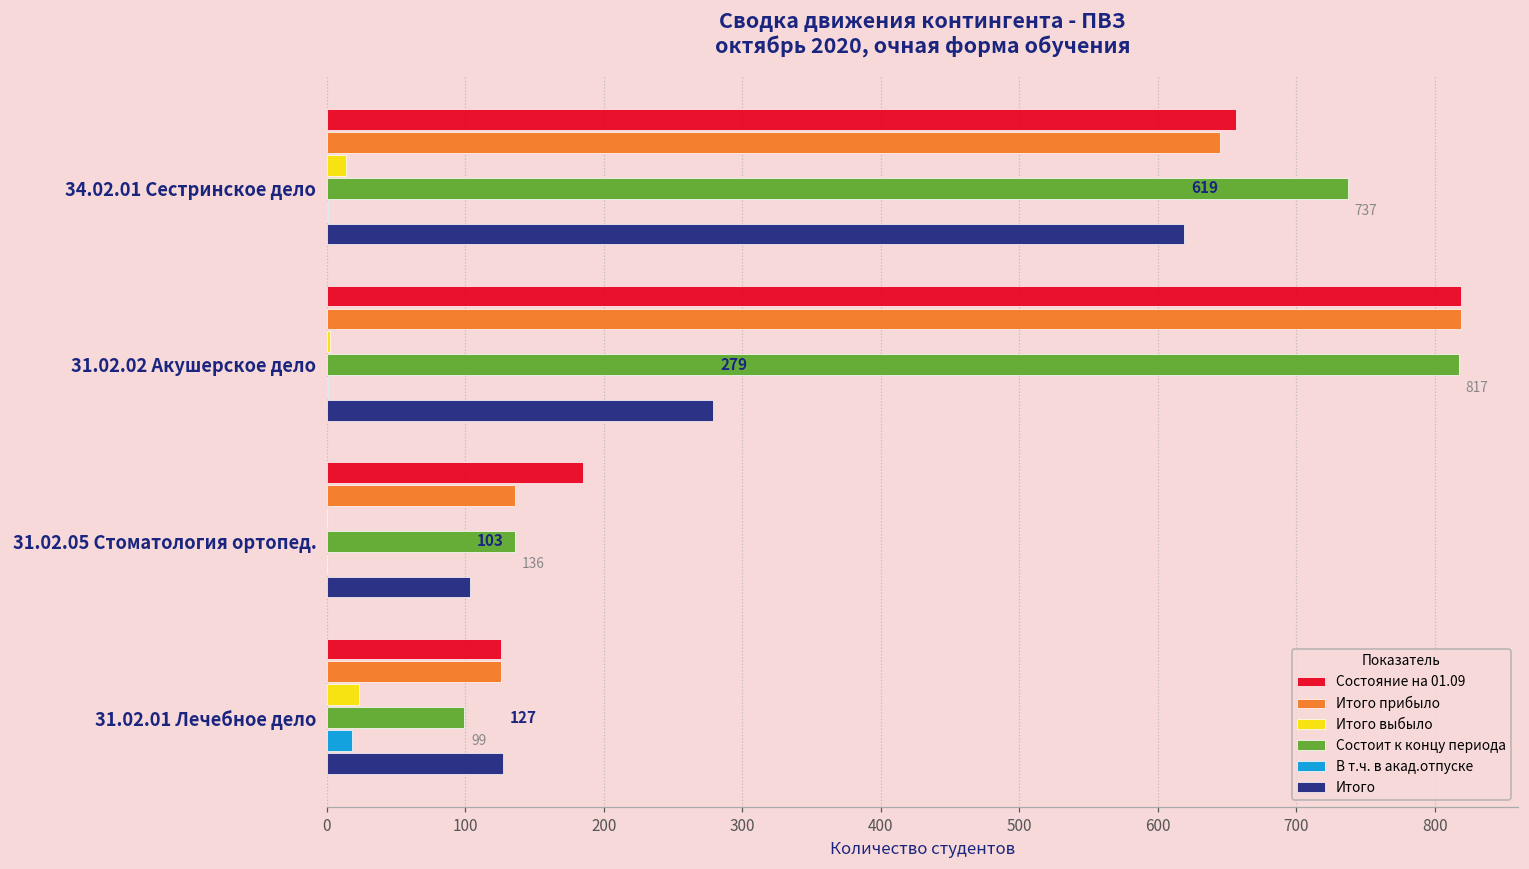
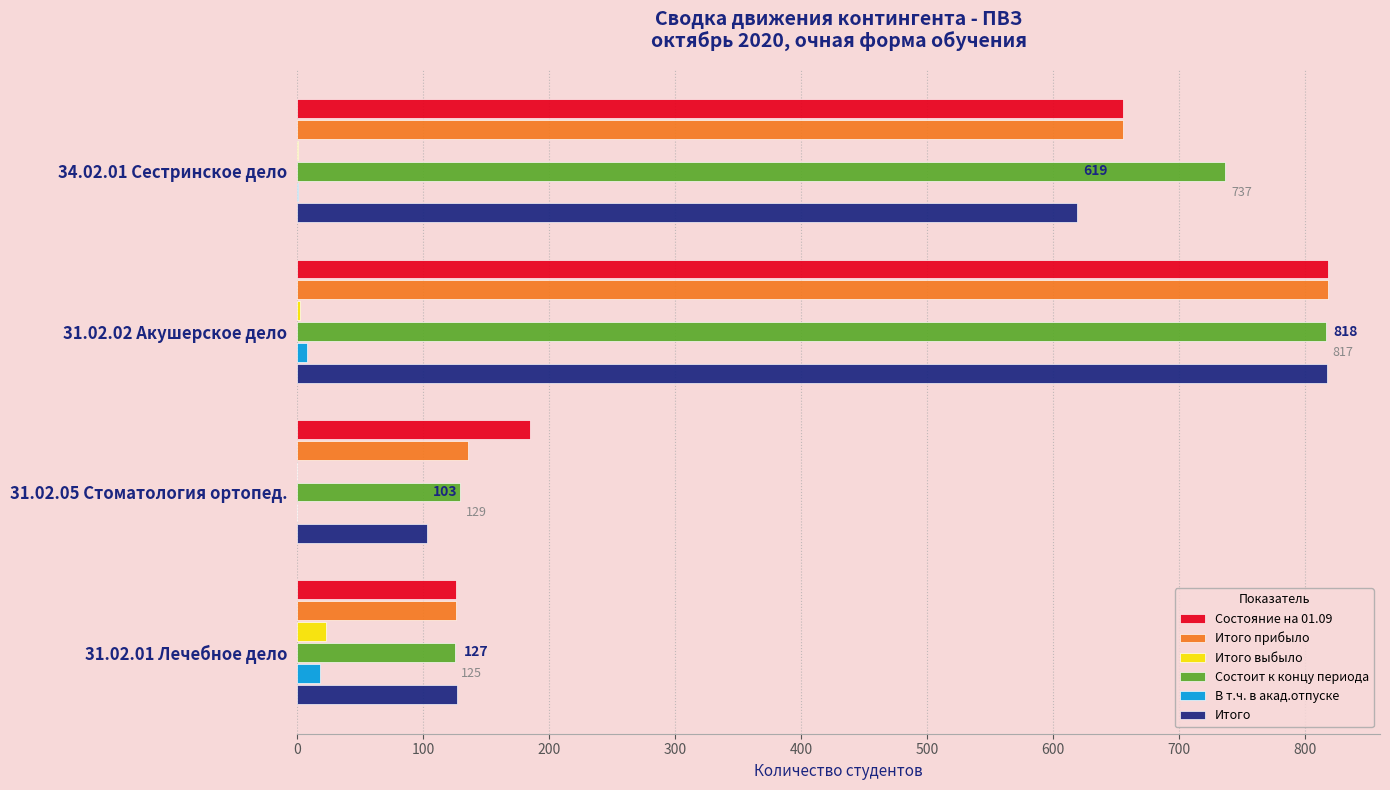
Итого прибыло, 34.02.01 Сестринское дело: 645 -> 656
Итого выбыло, 34.02.01 Сестринское дело: 14 -> 1
В т.ч. в акад.отпуске, 31.02.02 Акушерское дело: 1 -> 8
Итого, 31.02.02 Акушерское дело: 279 -> 818
Состоит к концу периода, 31.02.05 Стоматология ортопед.: 136 -> 129
Состоит к концу периода, 31.02.01 Лечебное дело: 99 -> 125
